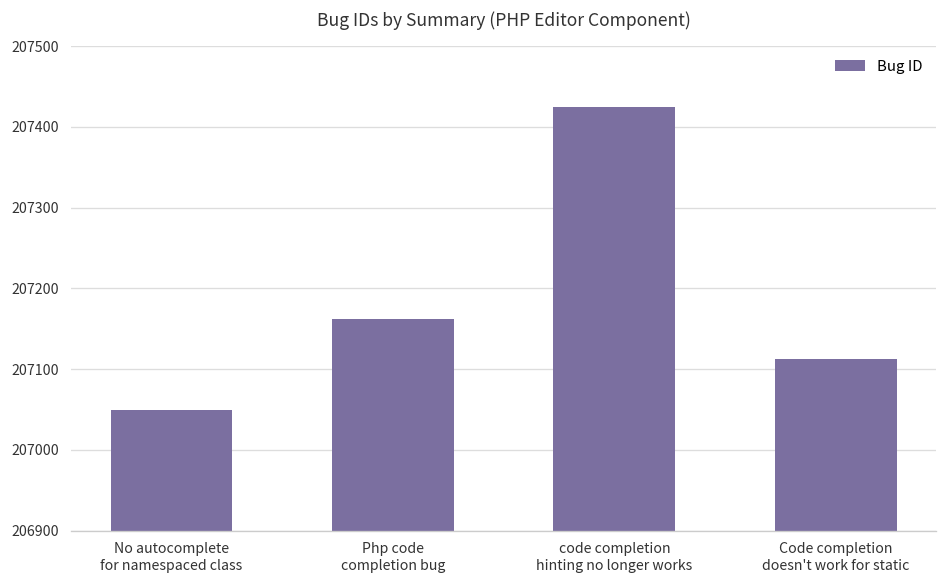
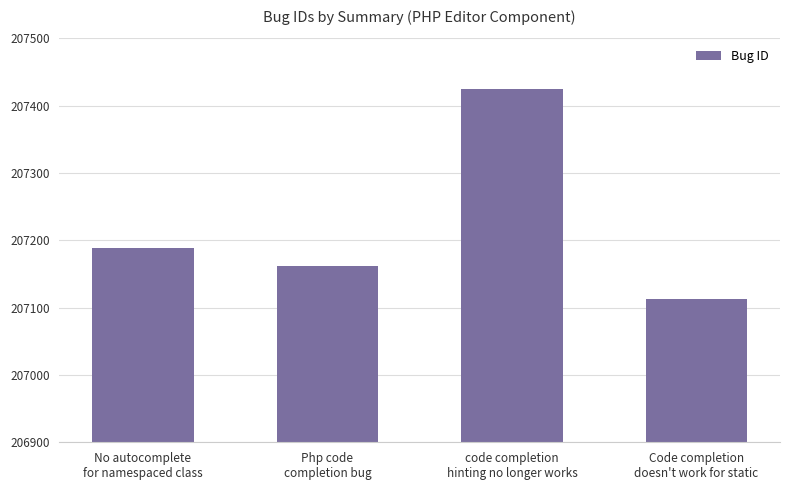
No autocomplete for namespaced class: 207050 -> 207190
